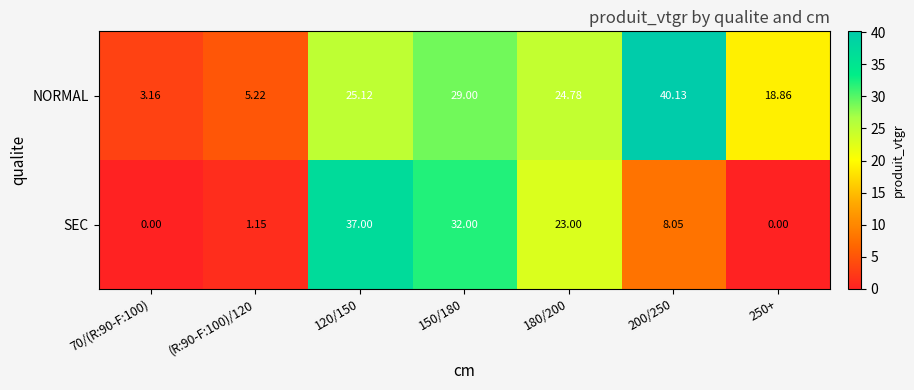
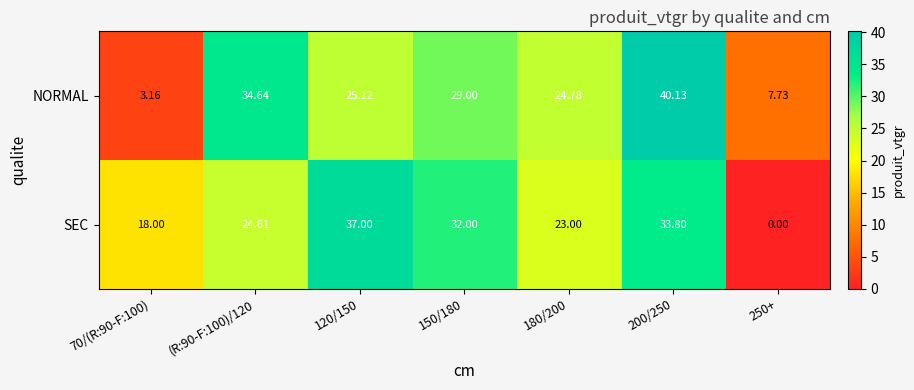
NORMAL, (R:90-F:100)/120: 5.22 -> 34.64
NORMAL, 250+: 18.86 -> 7.73
SEC, 70/(R:90-F:100): 0.00 -> 18.00
SEC, (R:90-F:100)/120: 1.15 -> 24.61
SEC, 200/250: 8.05 -> 33.80
